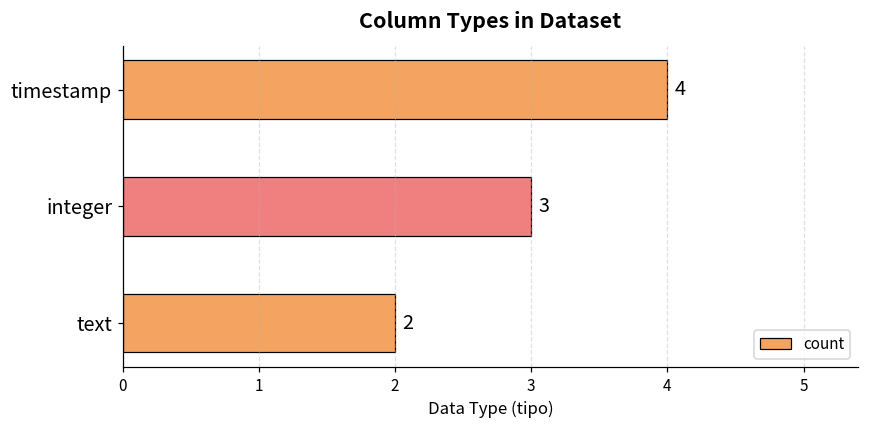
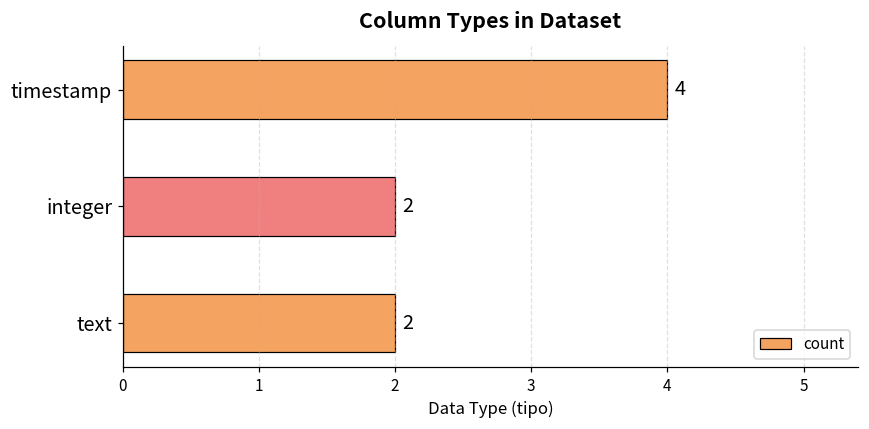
integer: 3 -> 2
